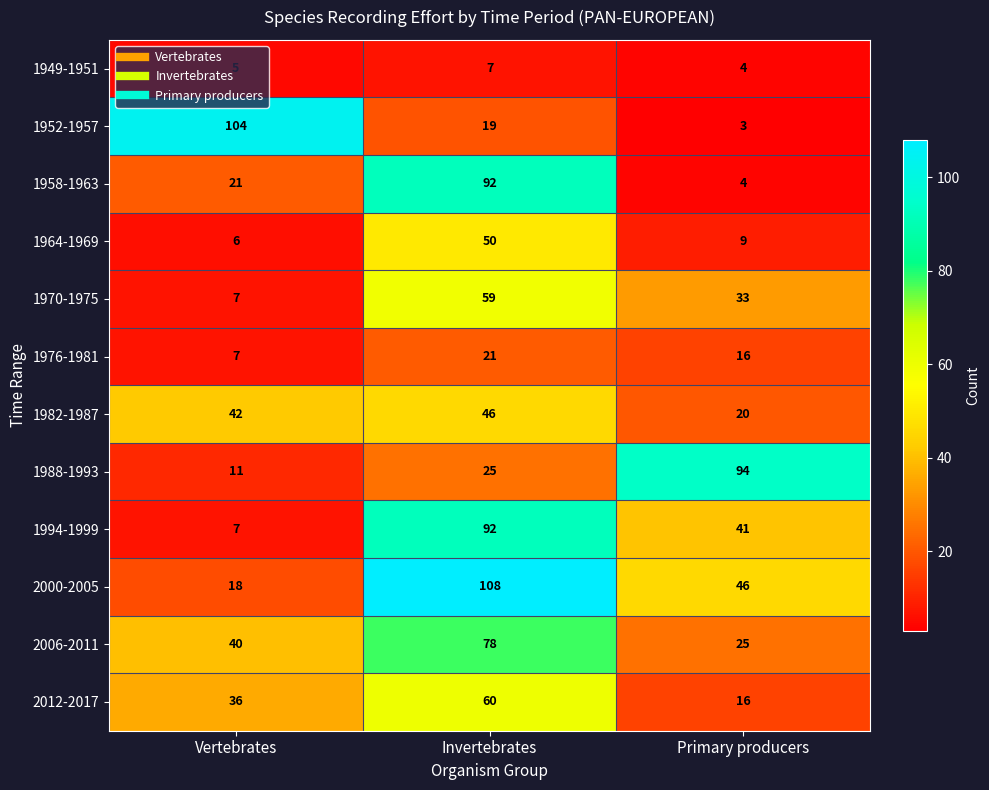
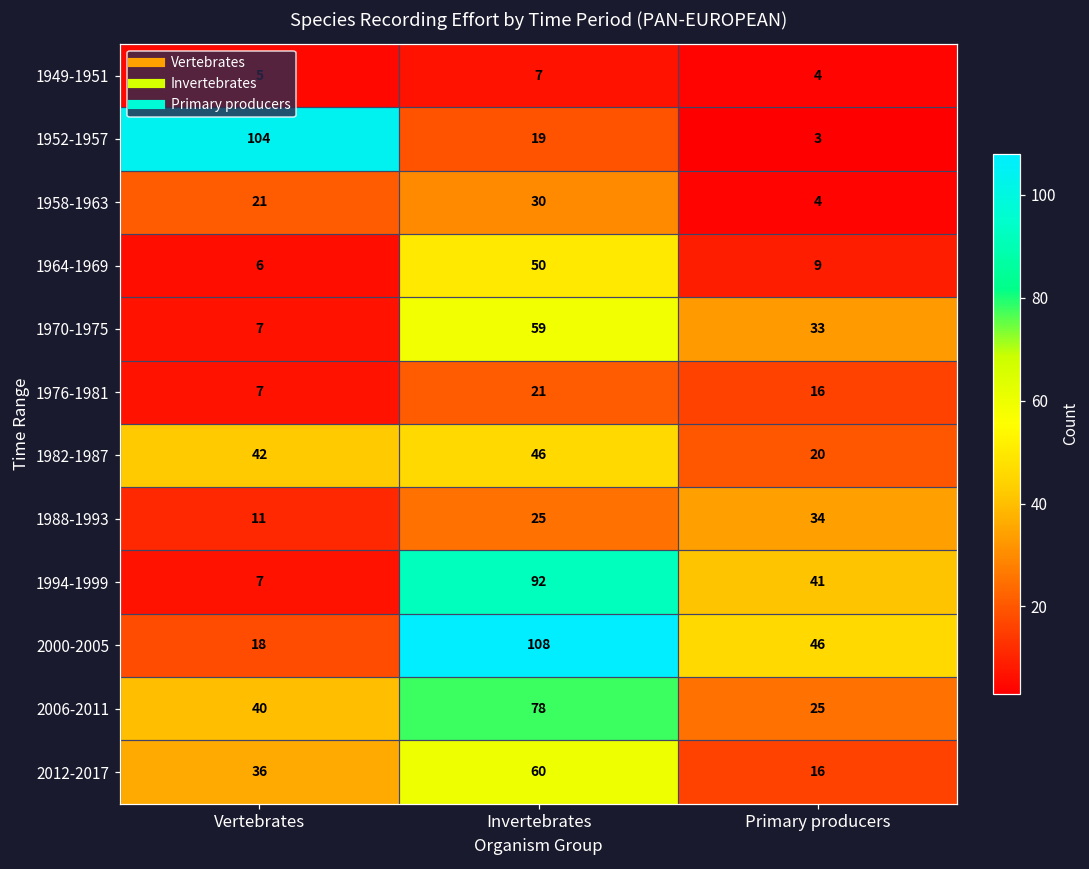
1958-1963, Invertebrates: 92 -> 30
1988-1993, Primary producers: 94 -> 34
